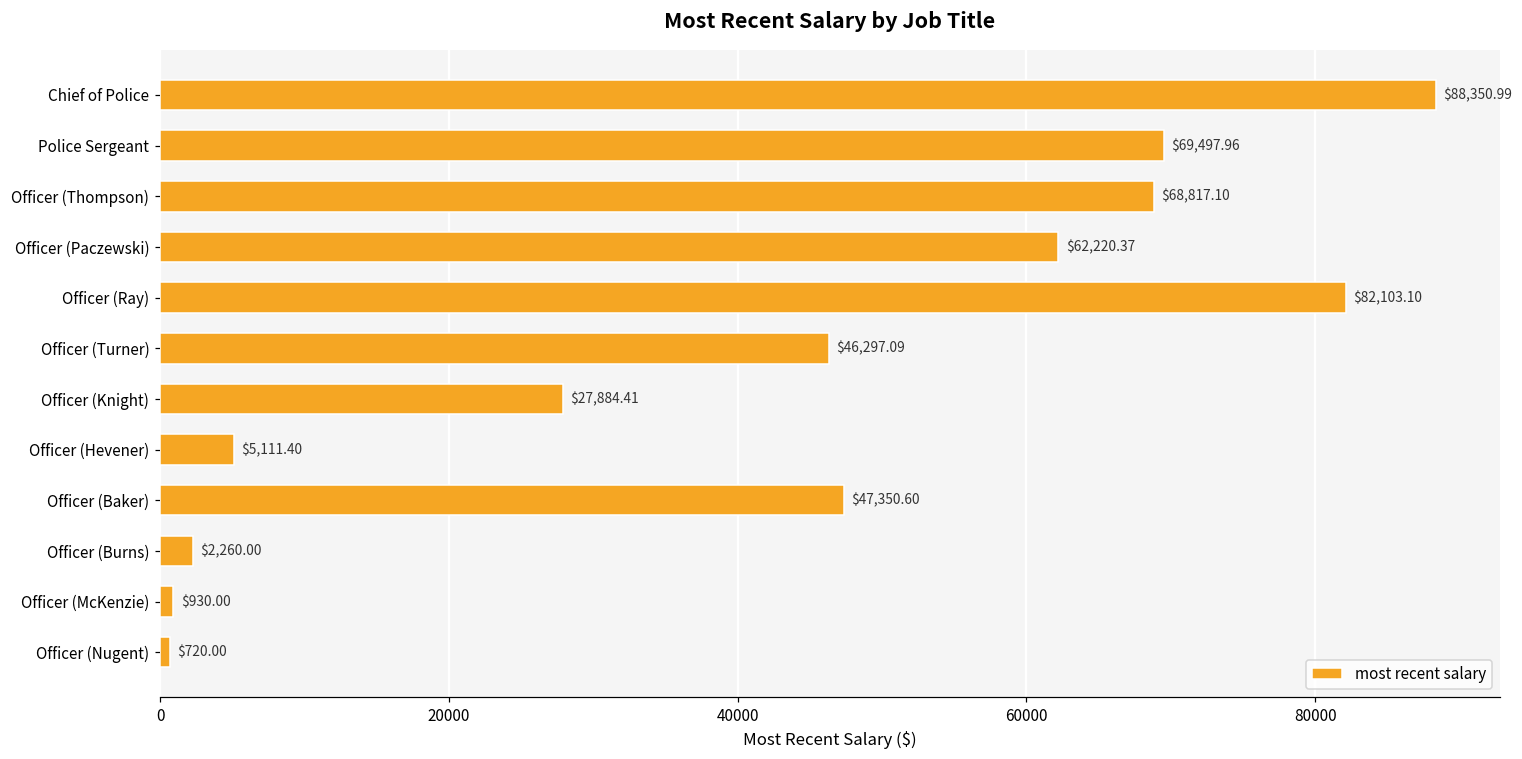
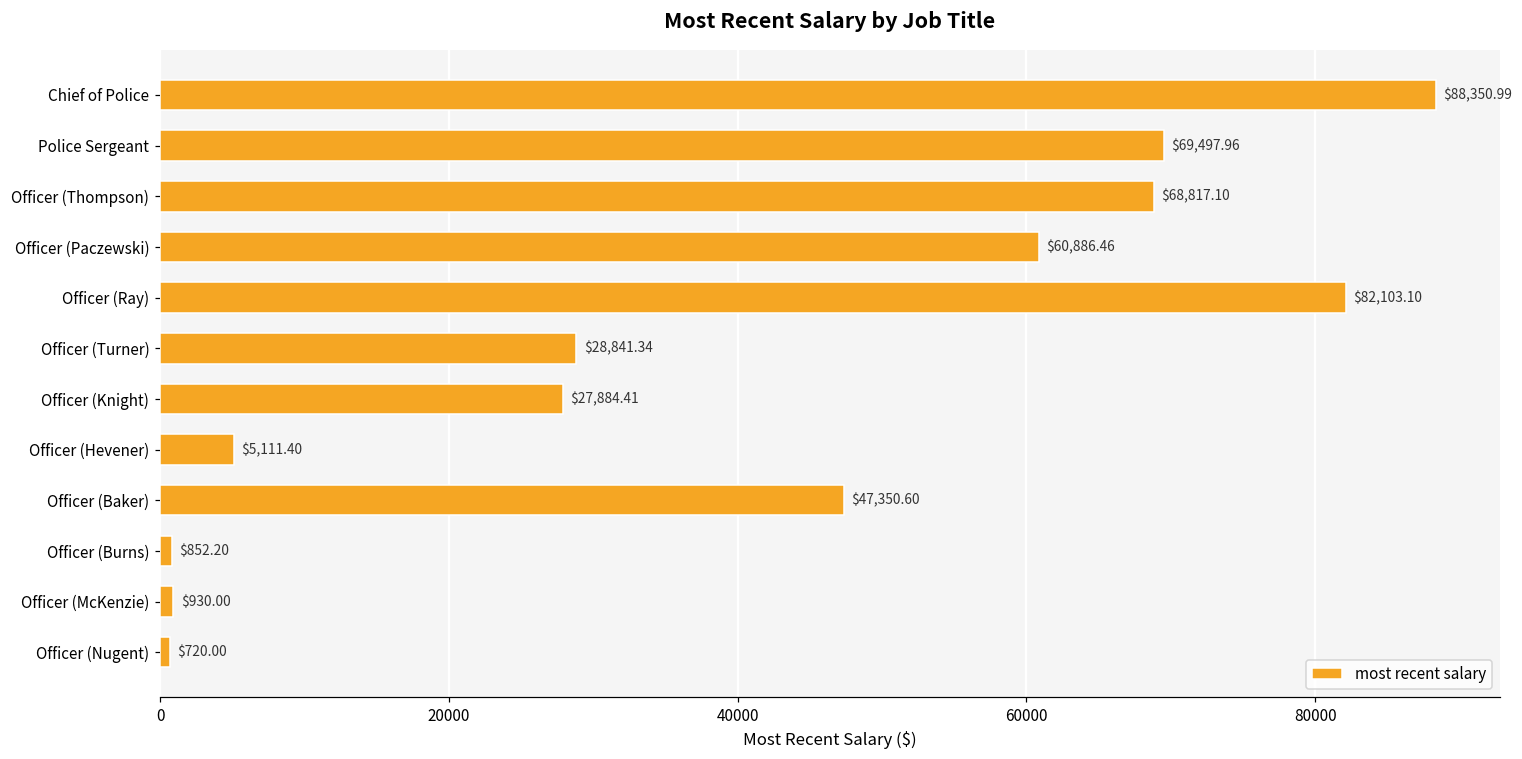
Officer (Paczewski): $62,220.37 -> $60,886.46
Officer (Turner): $46,297.09 -> $28,841.34
Officer (Burns): $2,260.00 -> $852.20
